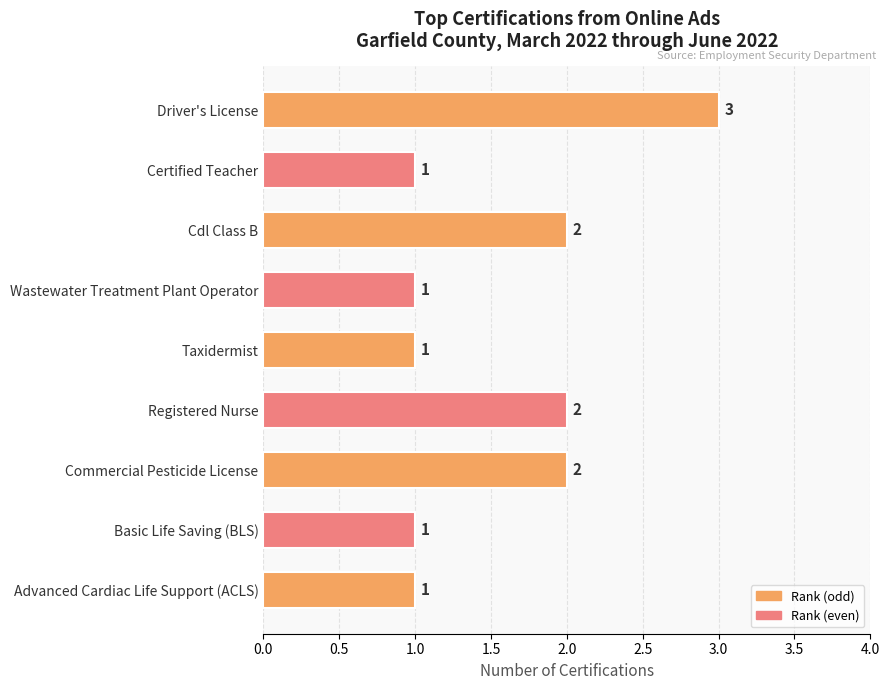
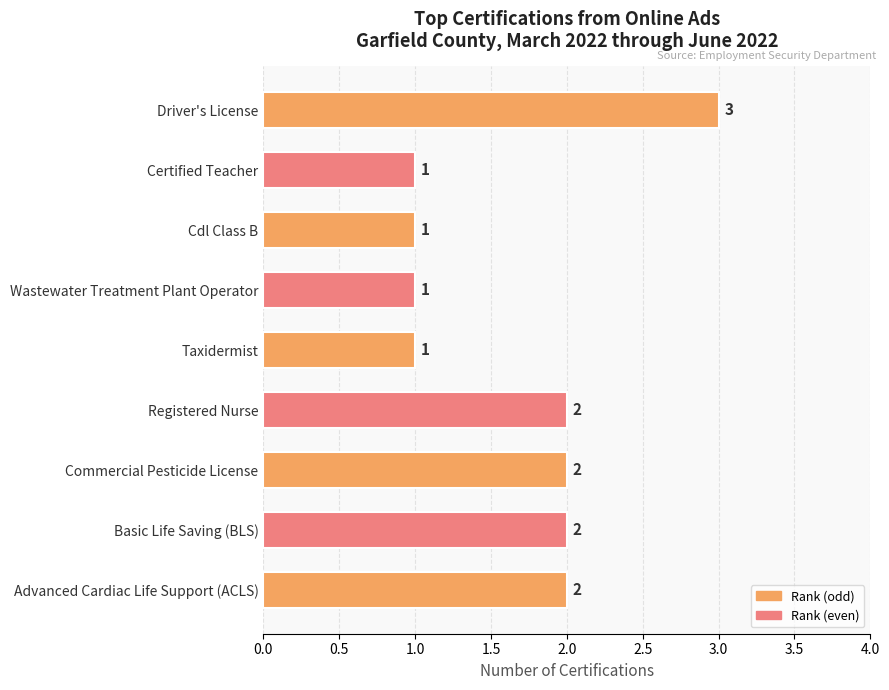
Cdl Class B: 2 -> 1
Basic Life Saving (BLS): 1 -> 2
Advanced Cardiac Life Support (ACLS): 1 -> 2
